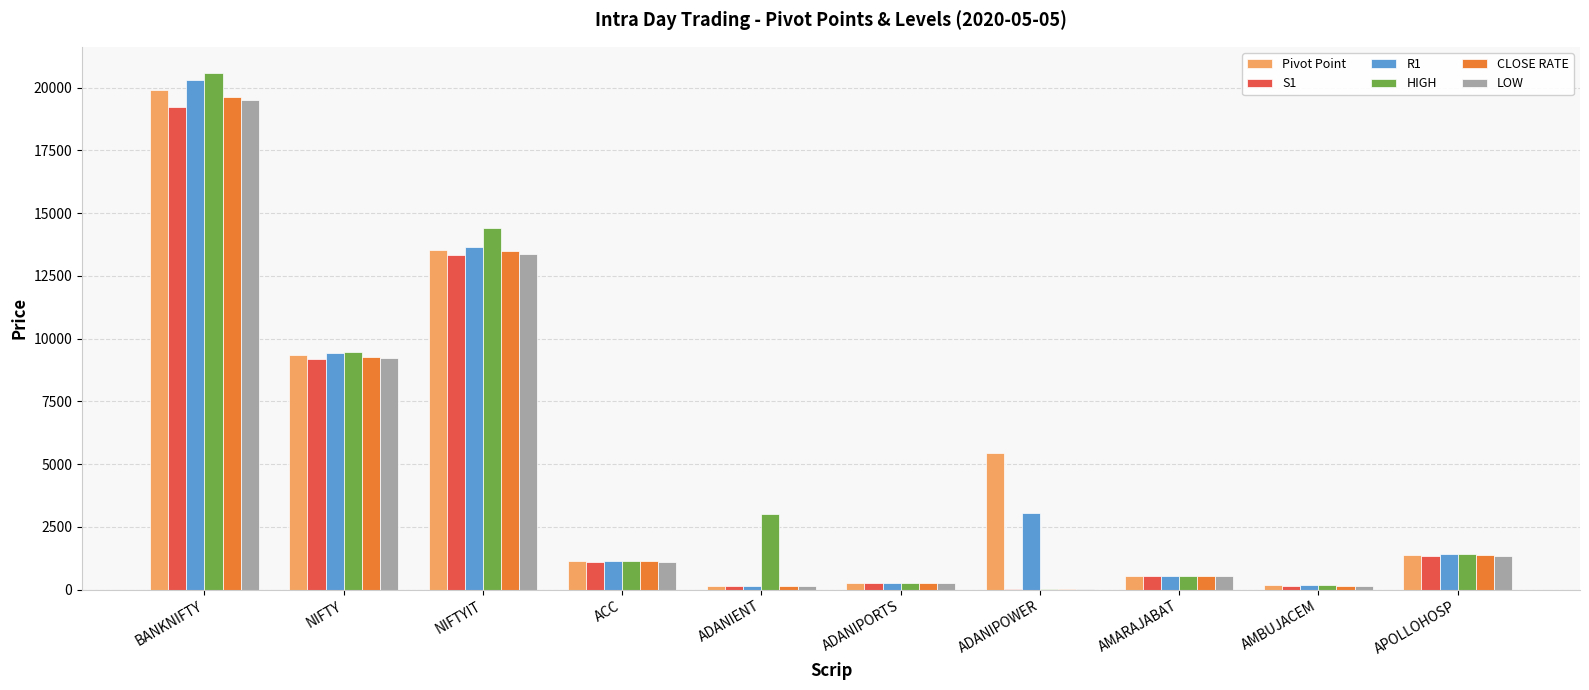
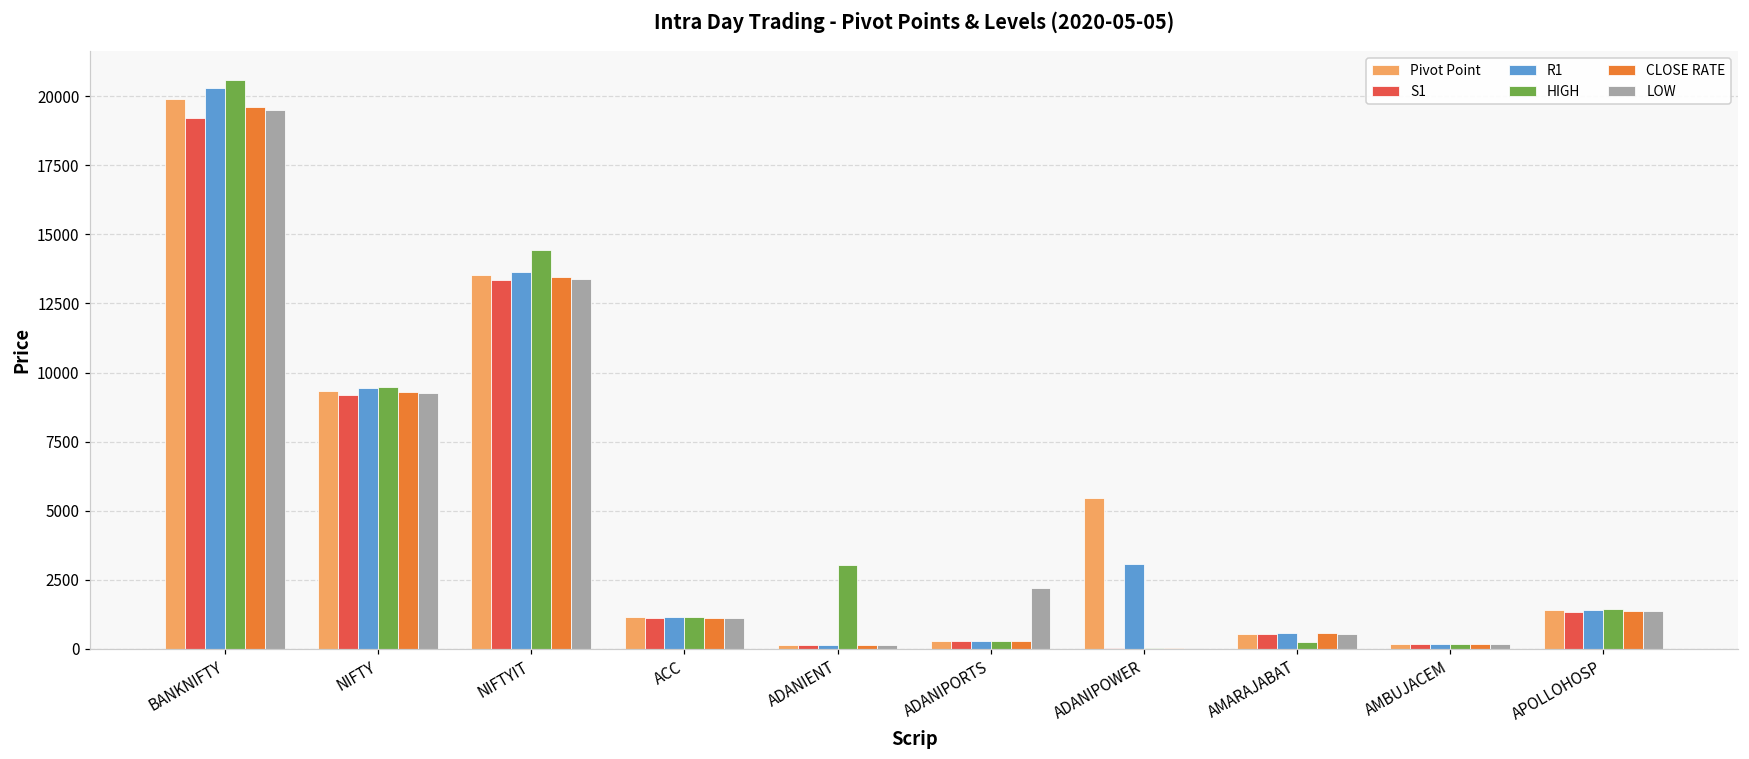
LOW, ADANIPORTS: 300 -> 2200
HIGH, AMARAJABAT: 600 -> 200
